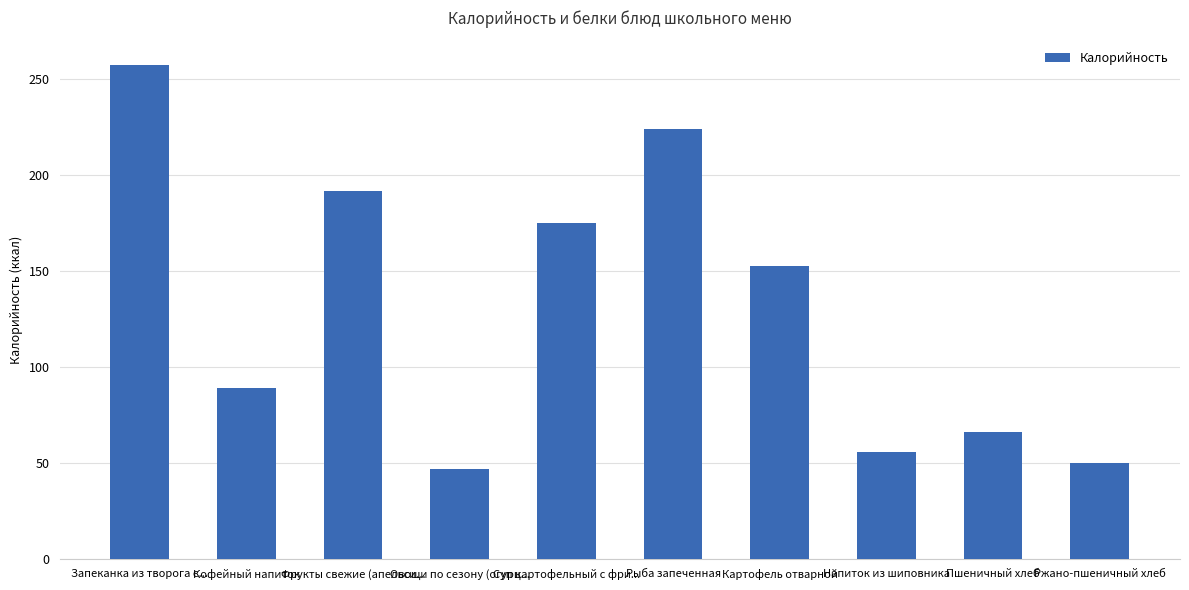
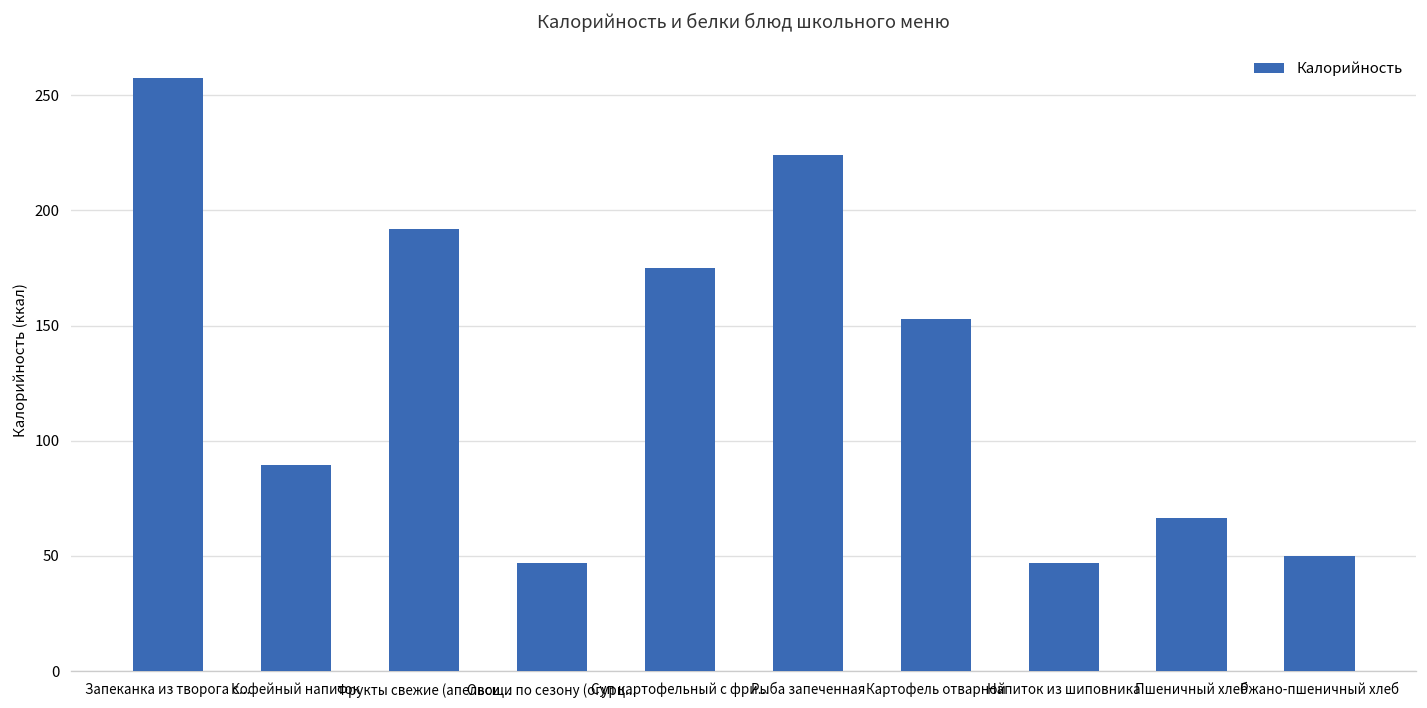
Напиток из шиповника: 56 -> 47
